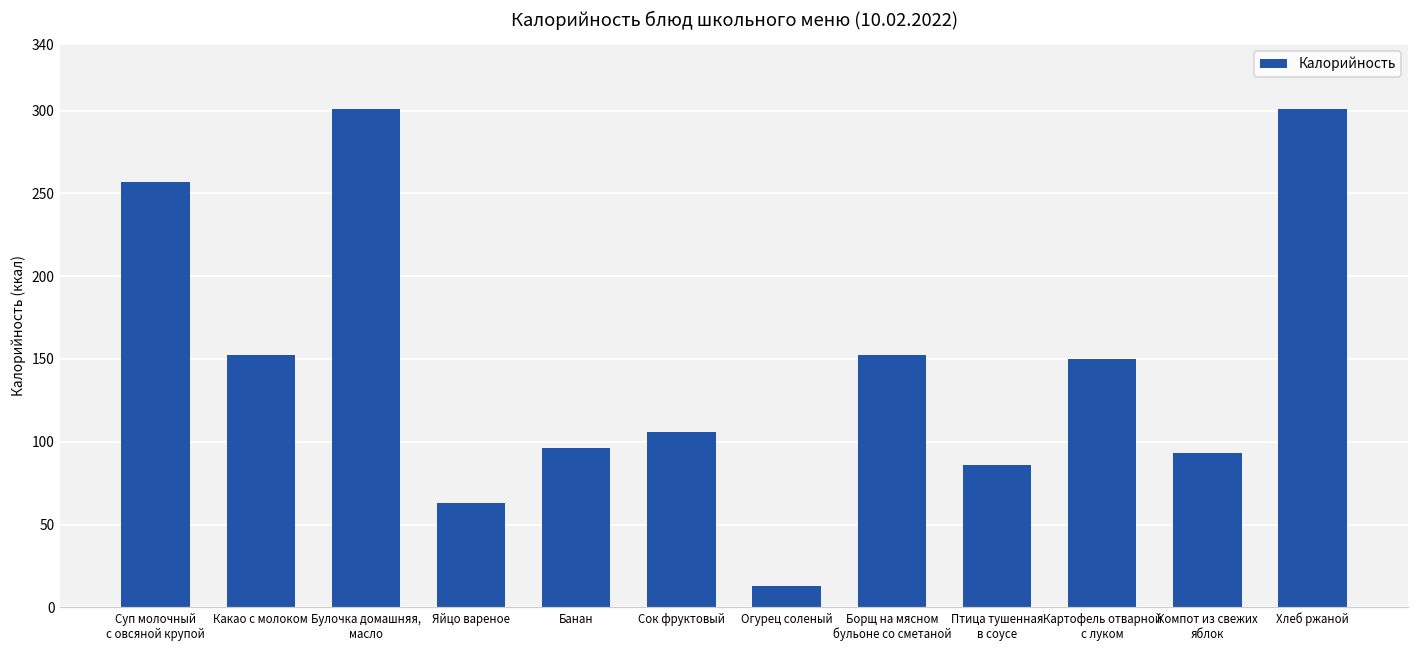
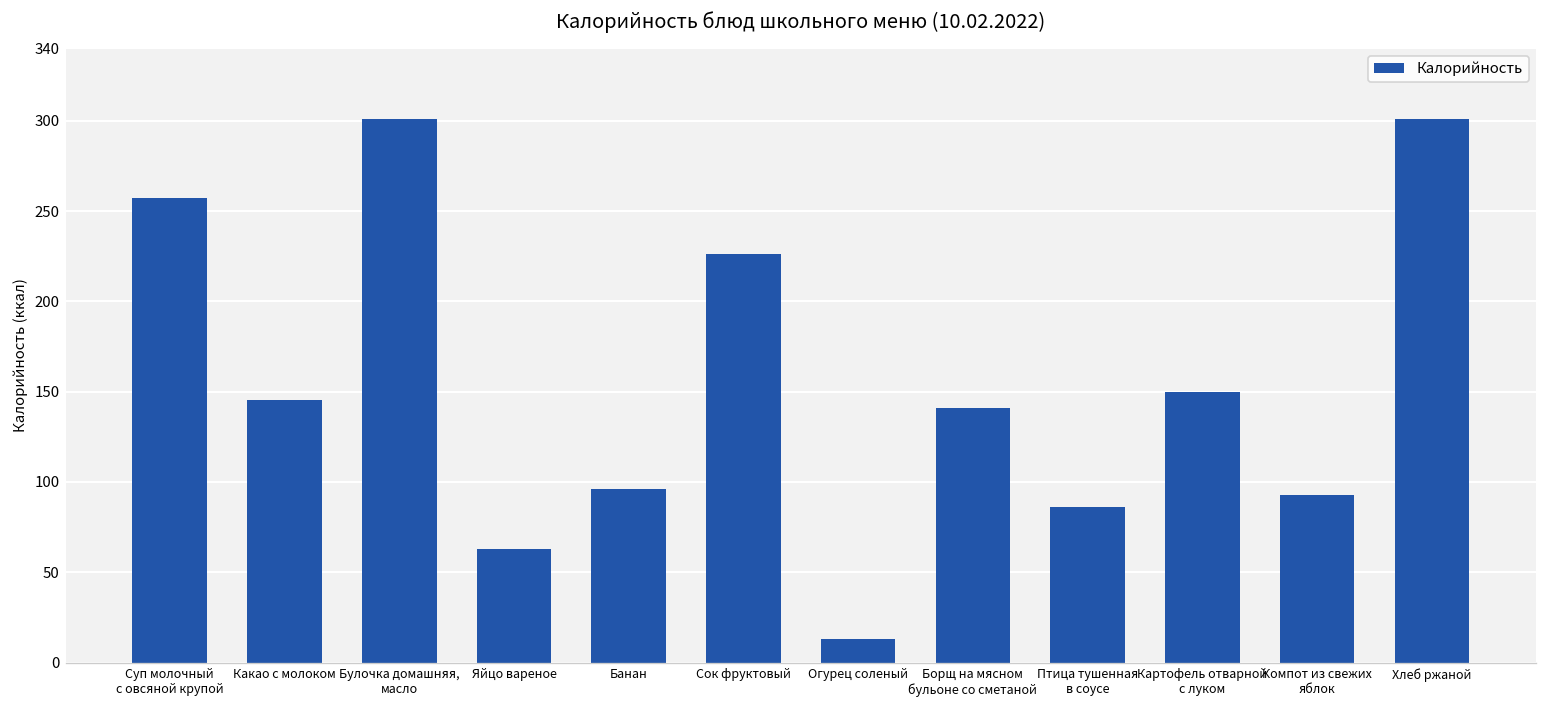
Какао с молоком: 152 -> 146
Сок фруктовый: 106 -> 226
Борщ на мясном бульоне со сметаной: 152 -> 141
